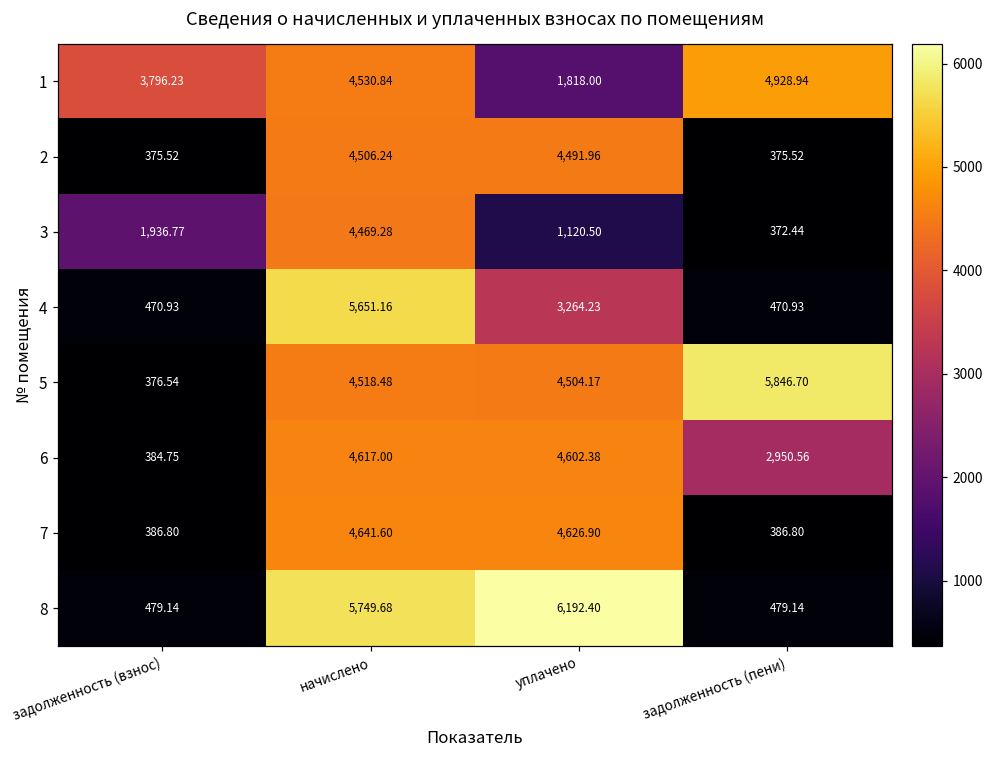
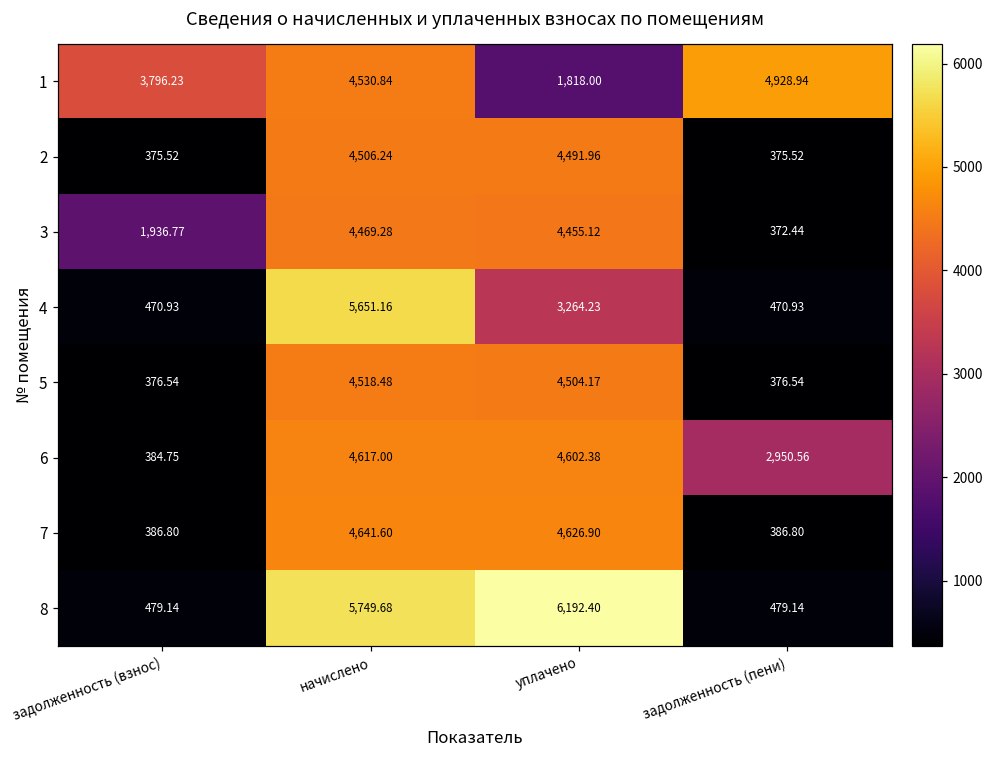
3, уплачено: 1,120.50 -> 4,455.12
5, задолженность (пени): 5,846.70 -> 376.54
